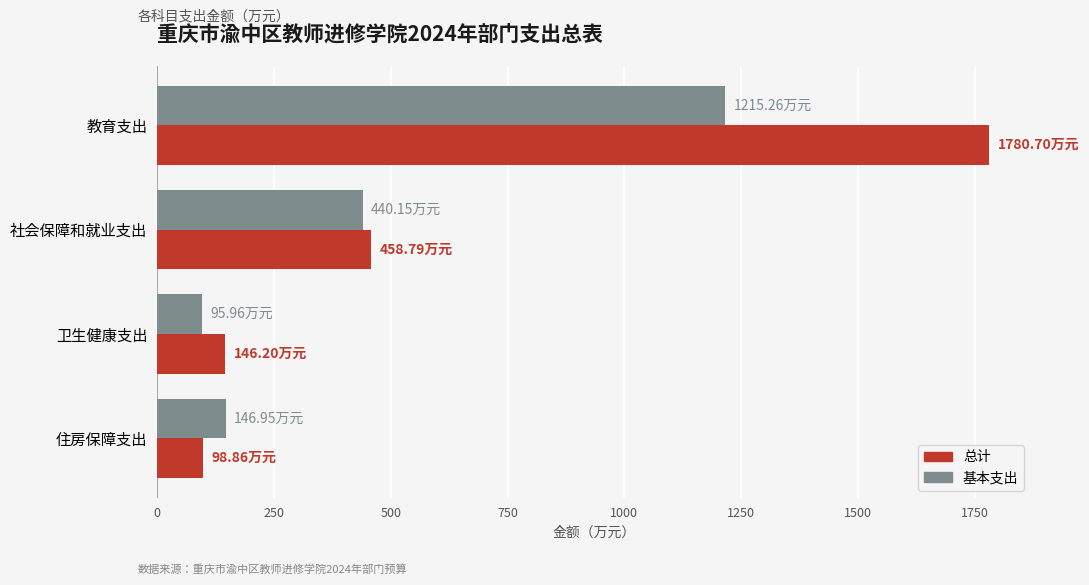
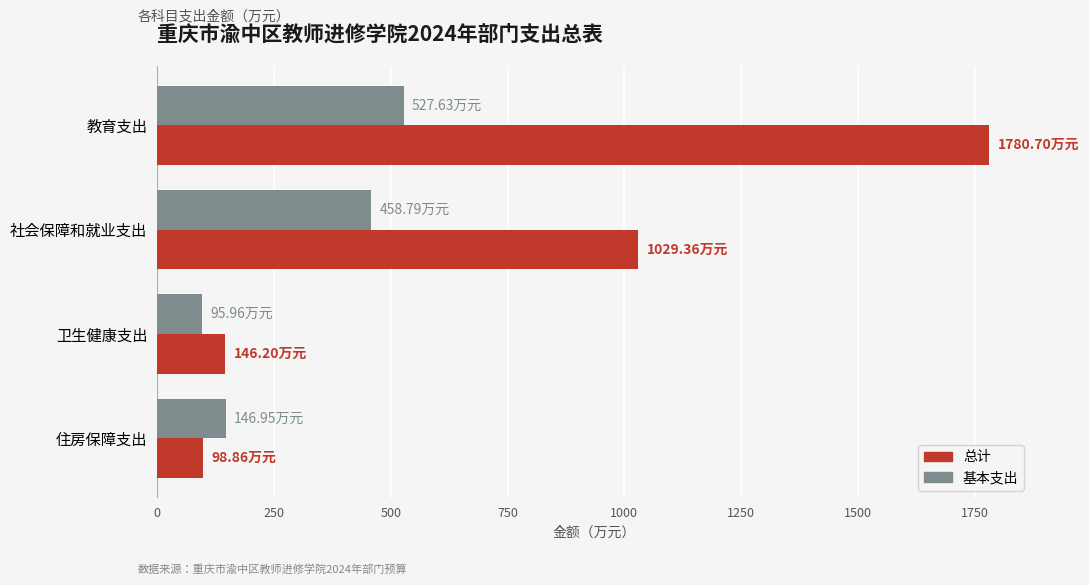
基本支出, 教育支出: 1215.26 -> 527.63
基本支出, 社会保障和就业支出: 440.15 -> 458.79
总计, 社会保障和就业支出: 458.79 -> 1029.36
